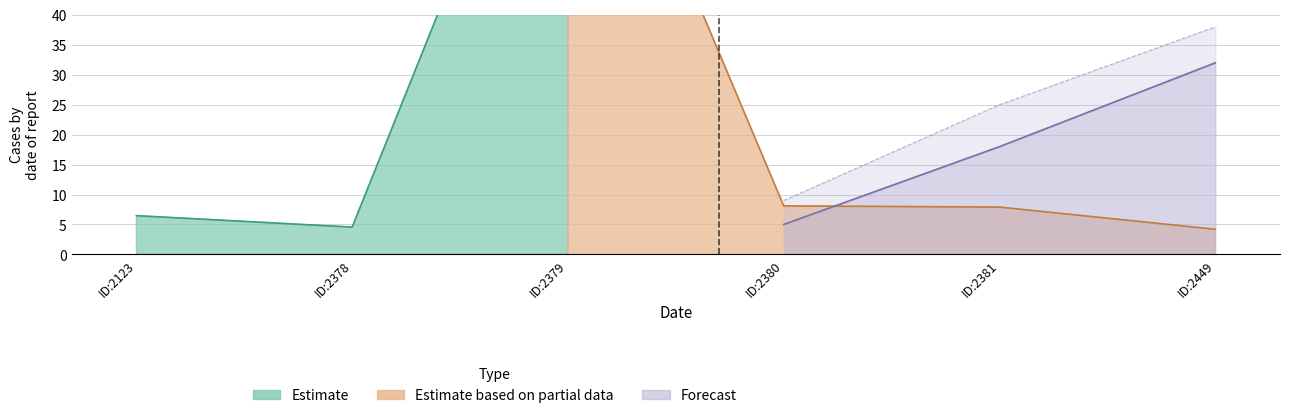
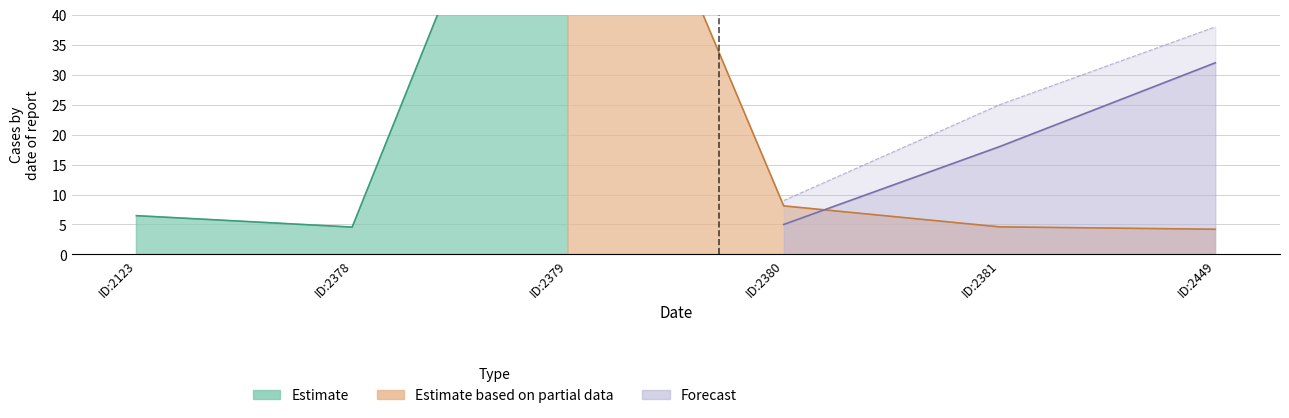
Estimate based on partial data, ID:2381: 8 -> 5
